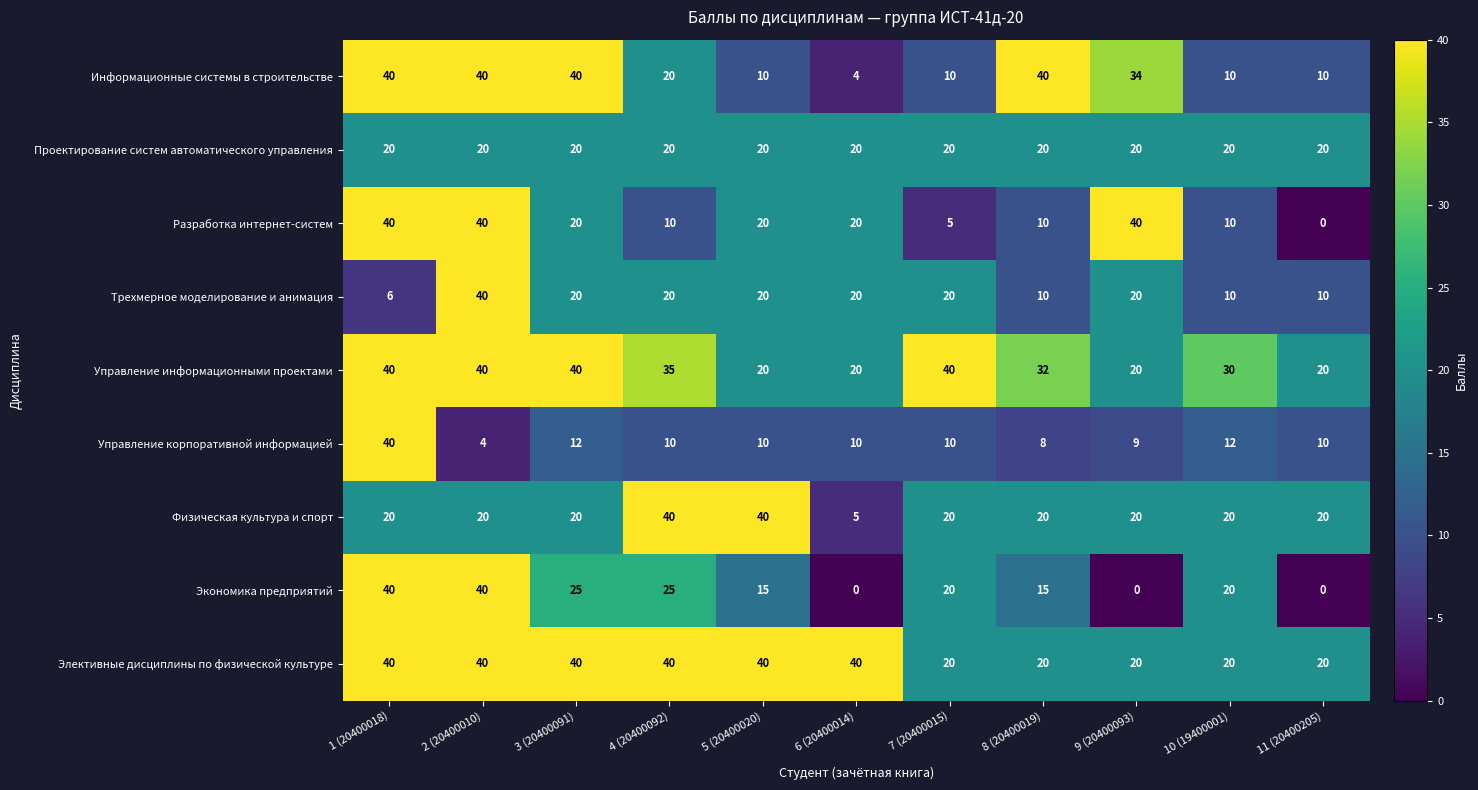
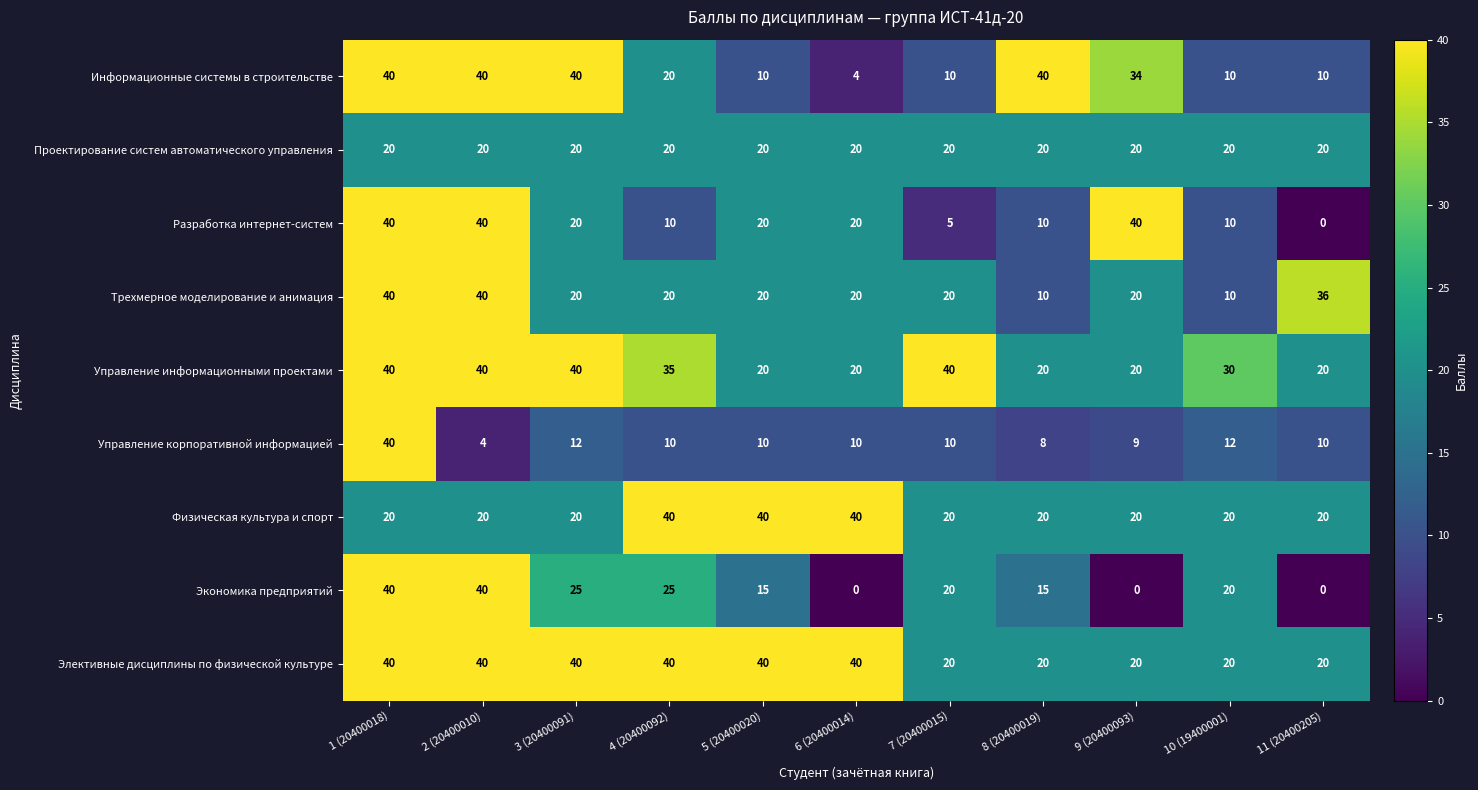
Трехмерное моделирование и анимация, 1 (20400018): 6 -> 40
Трехмерное моделирование и анимация, 11 (20400205): 10 -> 36
Управление информационными проектами, 8 (20400019): 32 -> 20
Физическая культура и спорт, 6 (20400014): 5 -> 40
